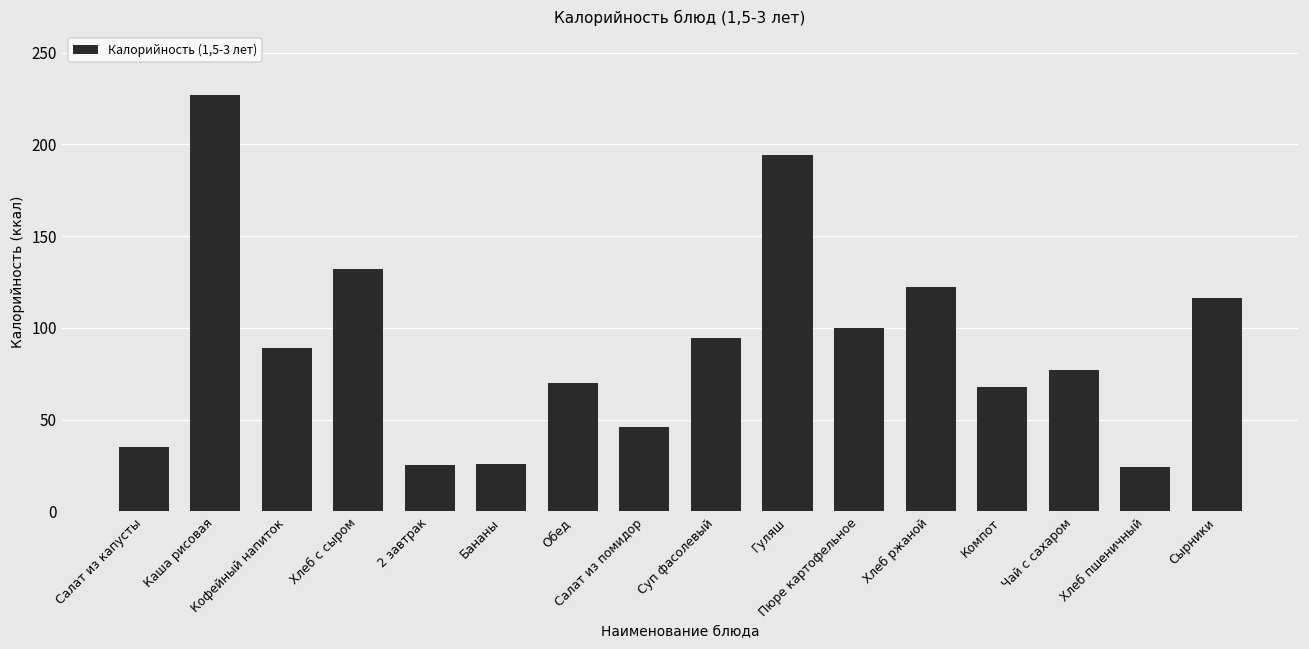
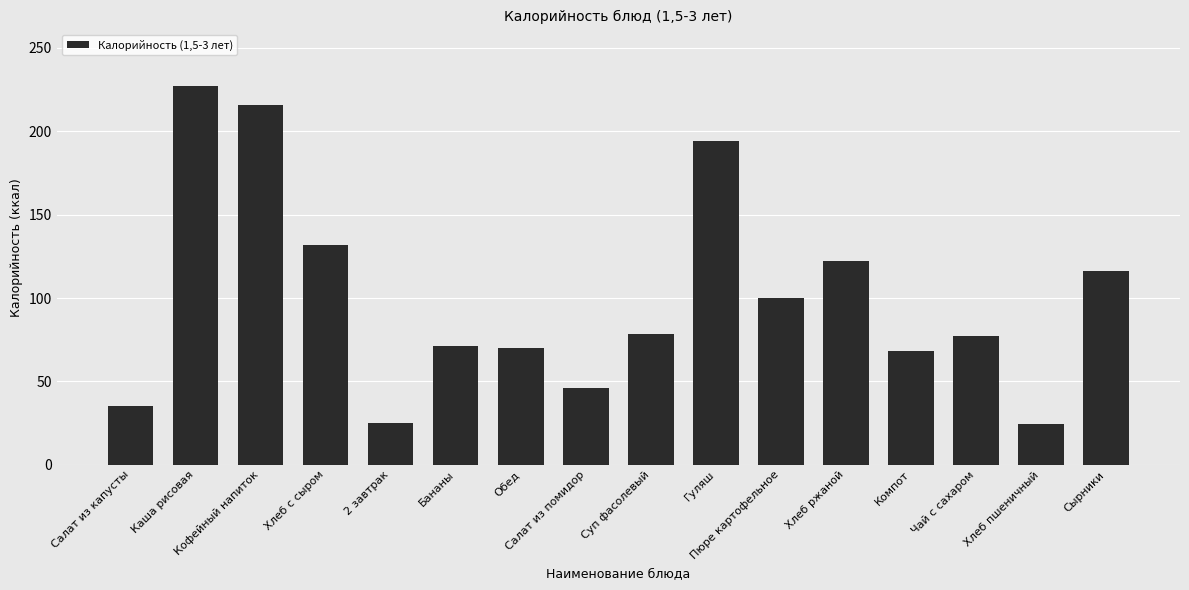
Кофейный напиток: 89 -> 216
Бананы: 26 -> 71
Суп фасолевый: 95 -> 79
